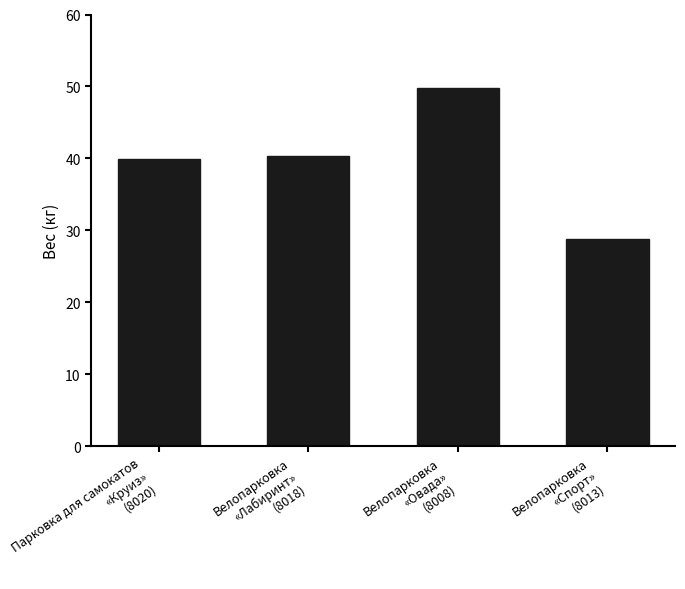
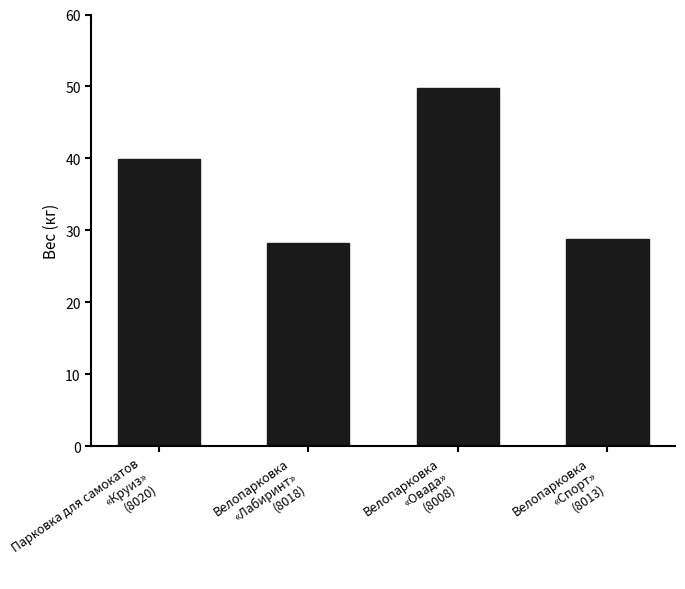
Велопарковка «Лабиринт» (8018): 40 -> 28
